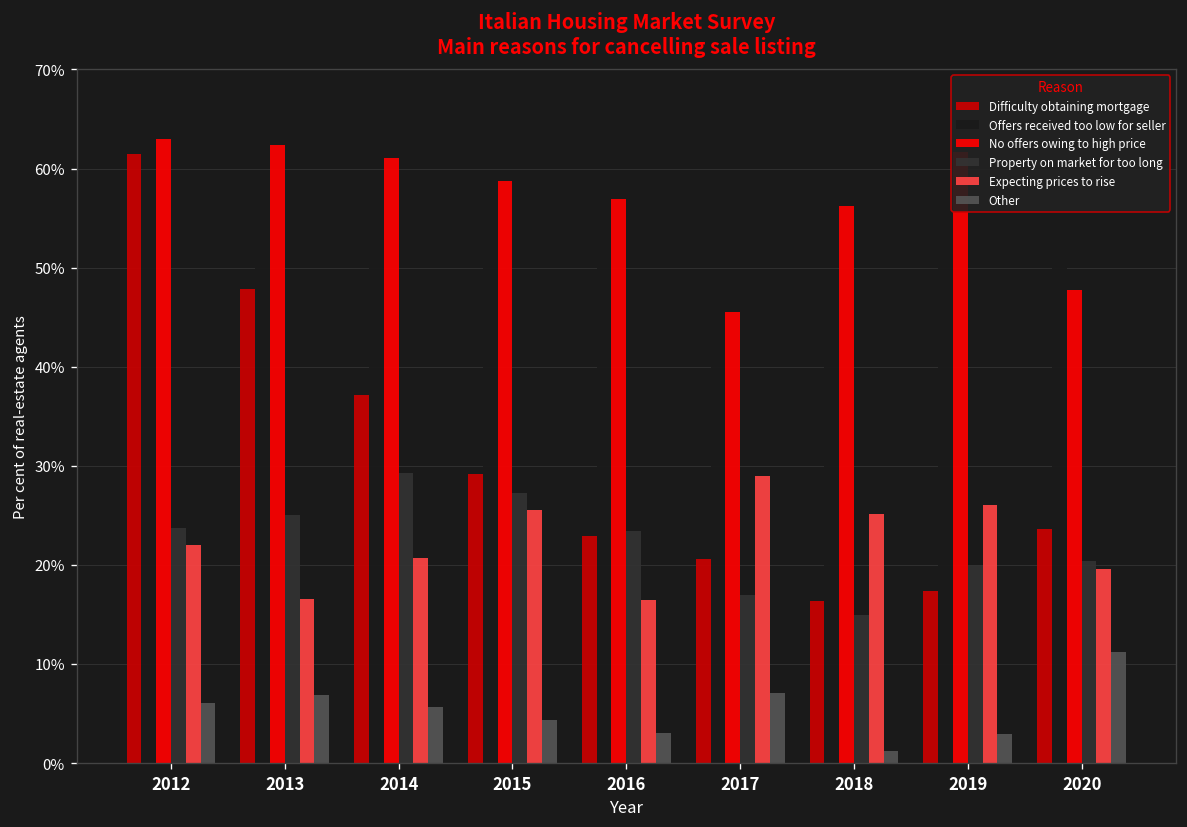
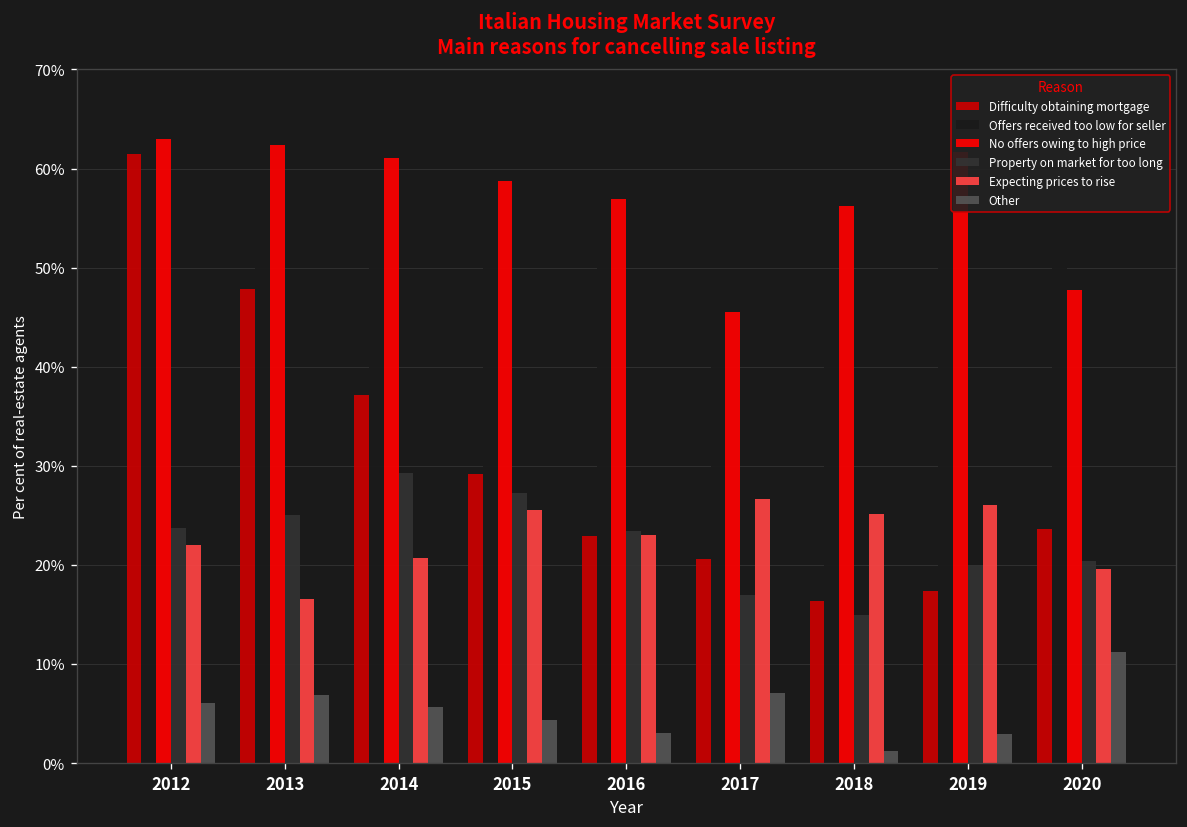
Expecting prices to rise, 2016: 16% -> 23%
Expecting prices to rise, 2017: 29% -> 27%
